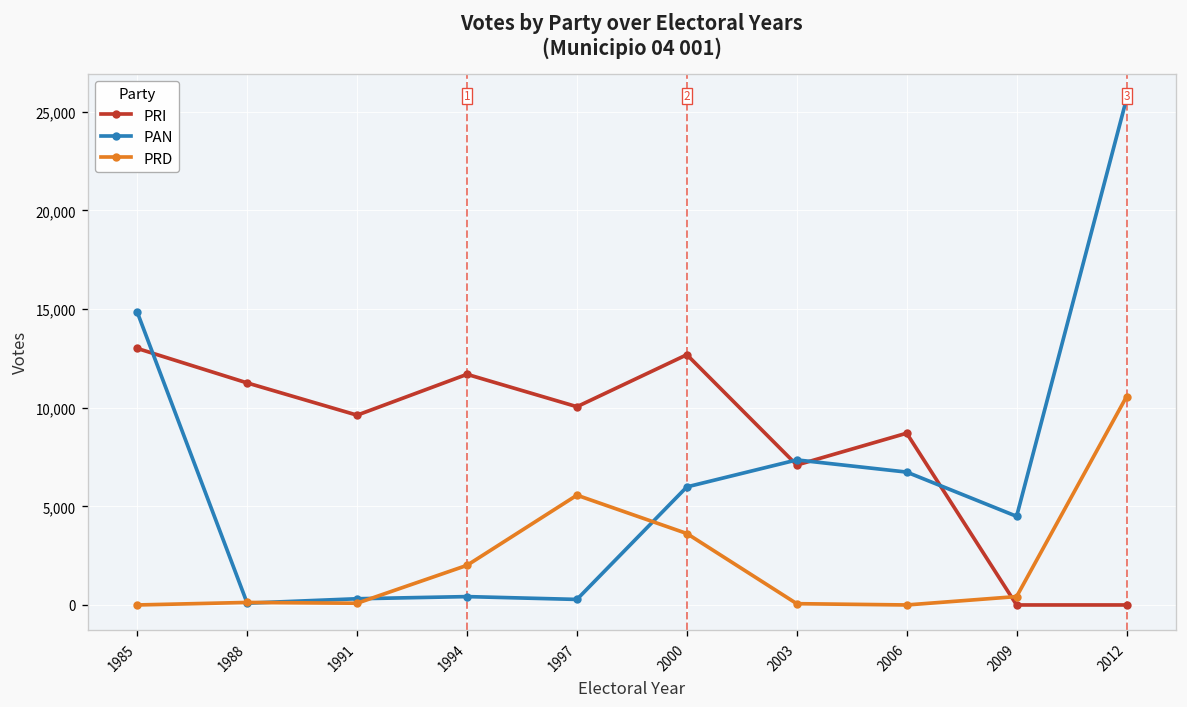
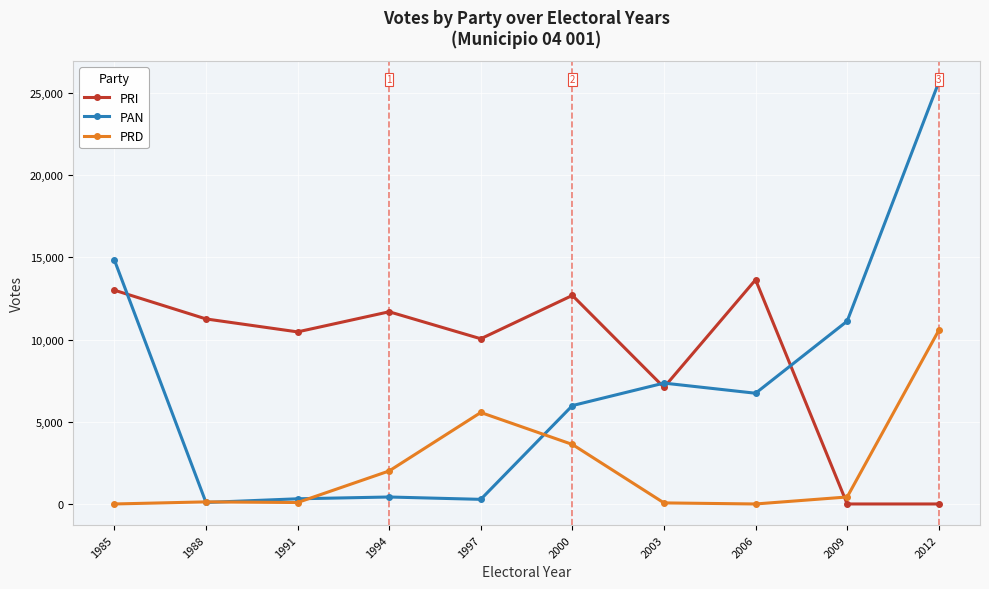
PRI, 1991: 9,600 -> 10,500
PRI, 2006: 8,700 -> 13,600
PAN, 2009: 4,500 -> 11,100
